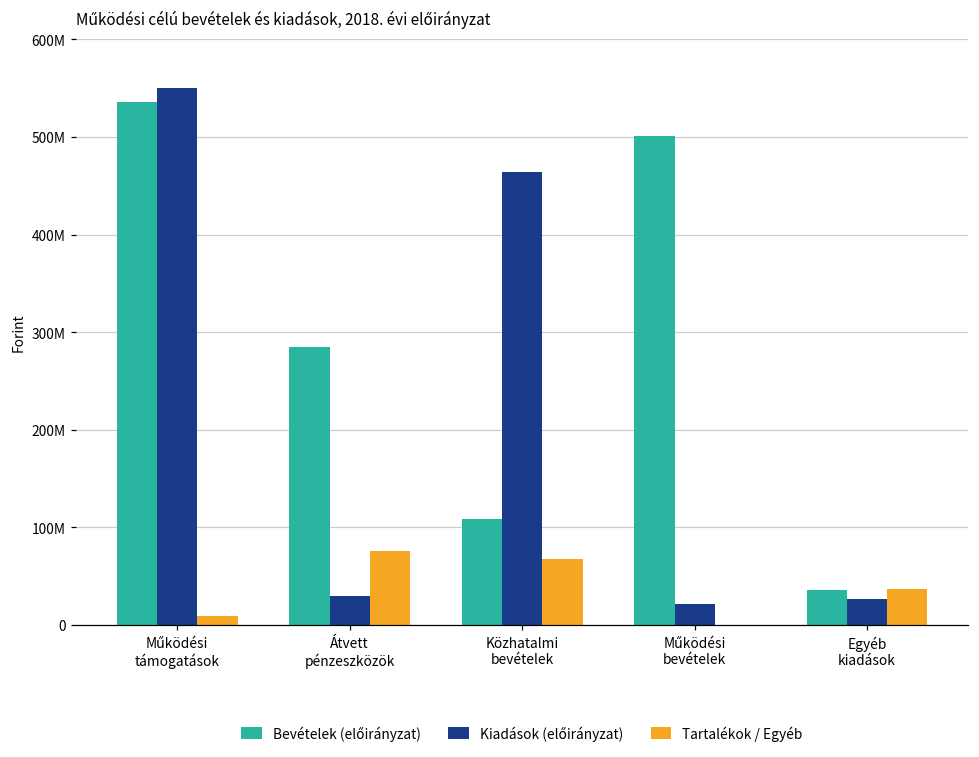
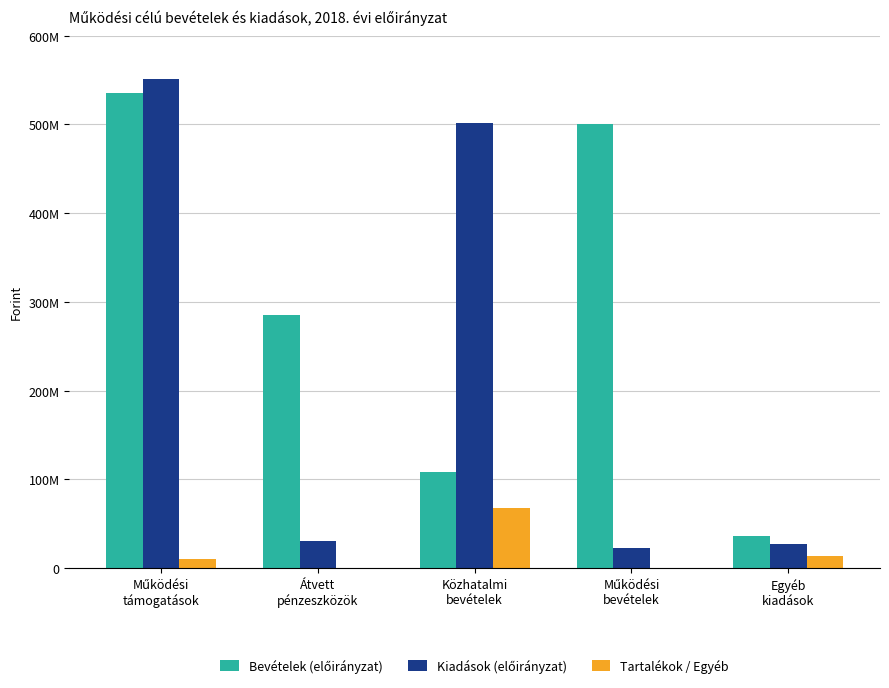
Tartalékok / Egyéb, Átvett pénzeszközök: 80000000 -> 0
Kiadások (előirányzat), Közhatalmi bevételek: 460000000 -> 500000000
Tartalékok / Egyéb, Egyéb kiadások: 40000000 -> 10000000
